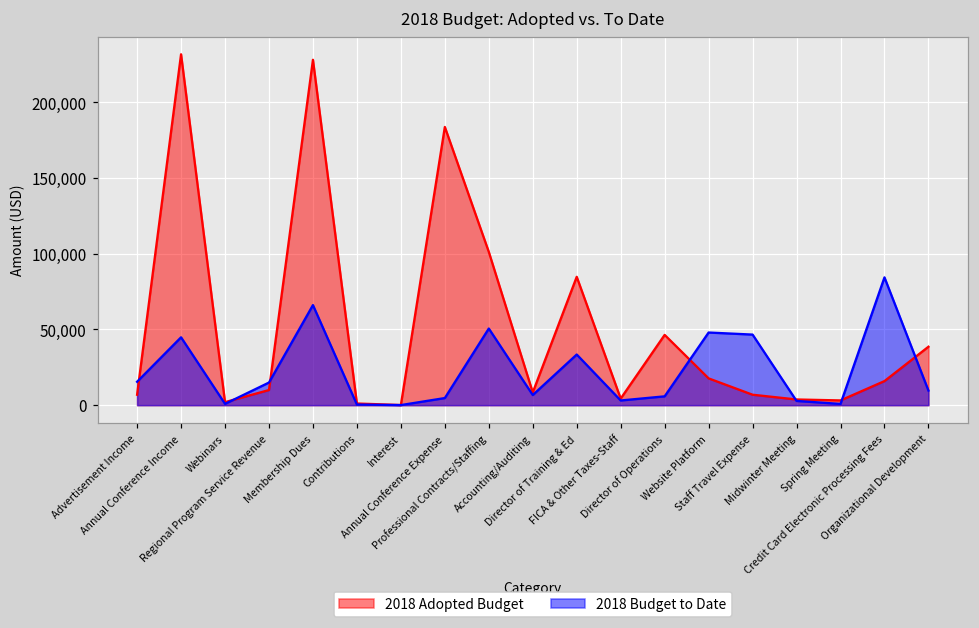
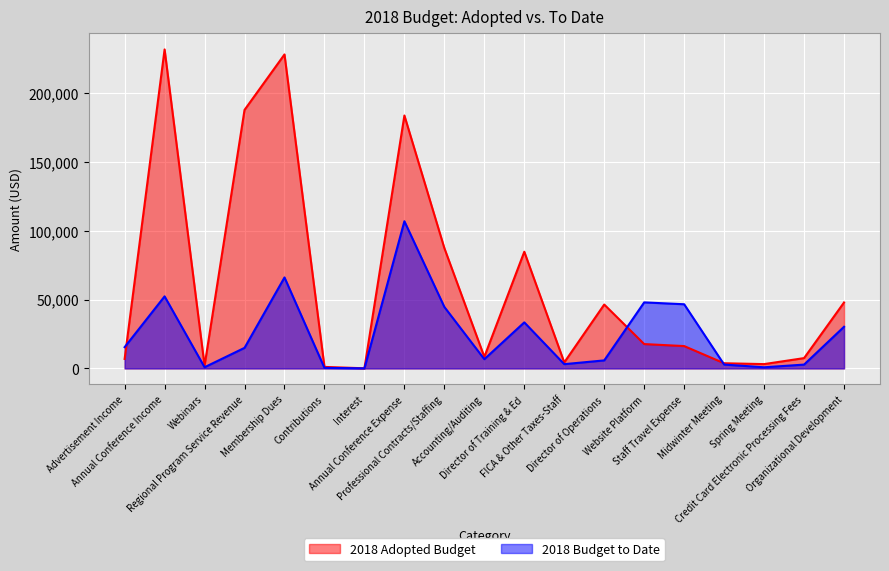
2018 Budget to Date, Annual Conference Income: 45,000 -> 52,000
2018 Adopted Budget, Regional Program Service Revenue: 10,000 -> 188,000
2018 Budget to Date, Annual Conference Expense: 5,000 -> 107,000
2018 Adopted Budget, Professional Contracts/Staffing: 101,000 -> 87,000
2018 Budget to Date, Professional Contracts/Staffing: 51,000 -> 45,000
2018 Adopted Budget, Staff Travel Expense: 7,000 -> 16,000
2018 Adopted Budget, Credit Card Electronic Processing Fees: 16,000 -> 8,000
2018 Budget to Date, Credit Card Electronic Processing Fees: 84,000 -> 3,000
2018 Adopted Budget, Organizational Development: 39,000 -> 48,000
2018 Budget to Date, Organizational Development: 10,000 -> 30,000
